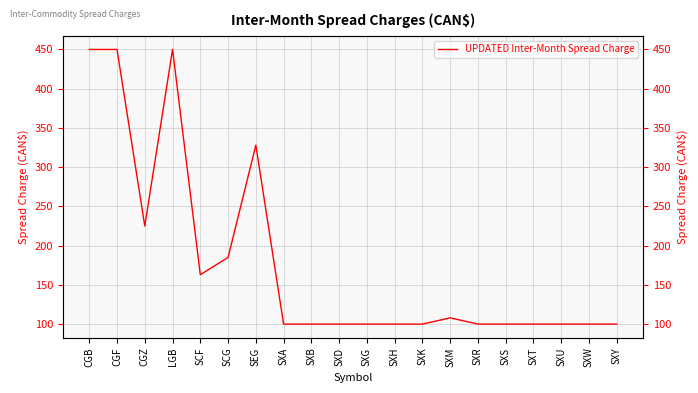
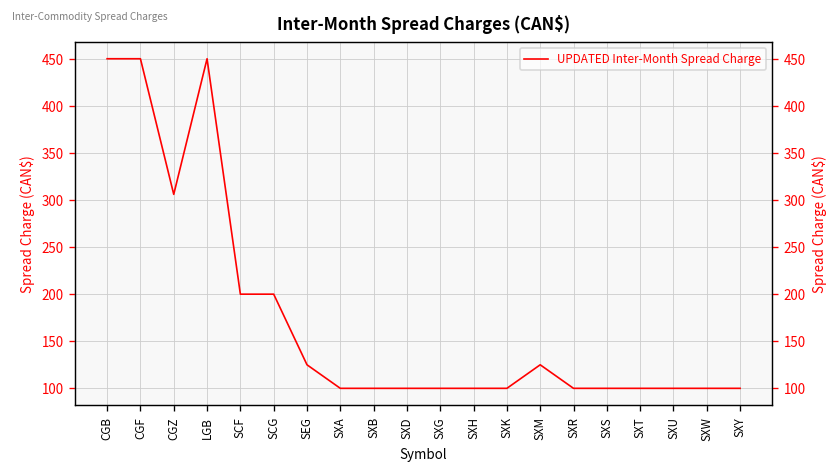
CGZ: 230 -> 310
SCF: 160 -> 200
SCG: 190 -> 200
SEG: 330 -> 130
SXM: 110 -> 130
